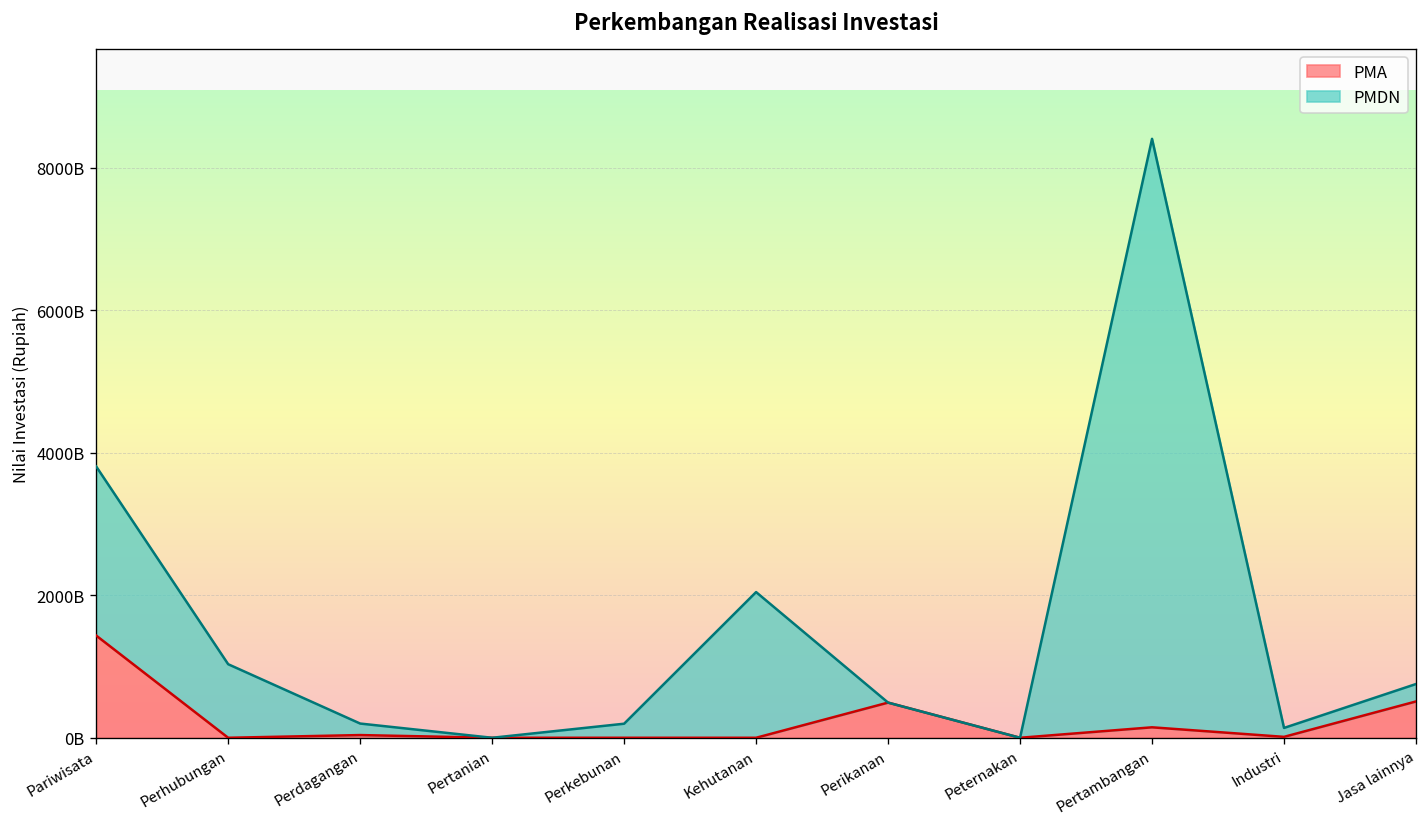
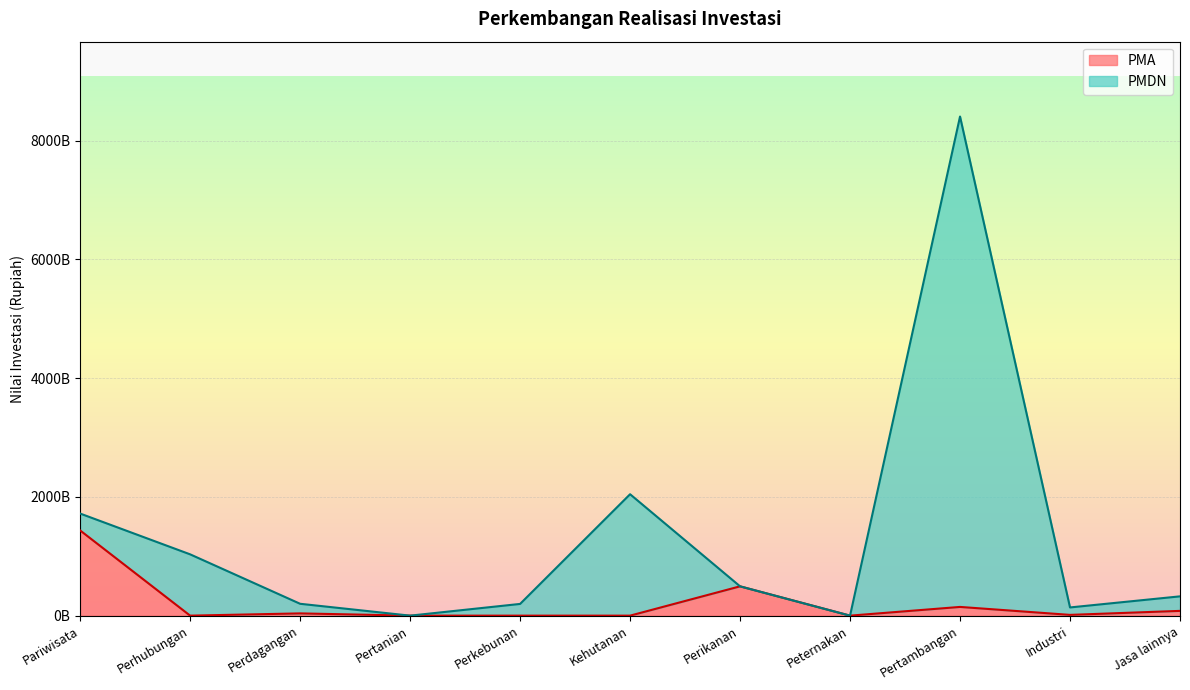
PMDN, Pariwisata: 2400000000000 -> 300000000000
PMA, Jasa lainnya: 500000000000 -> 100000000000
